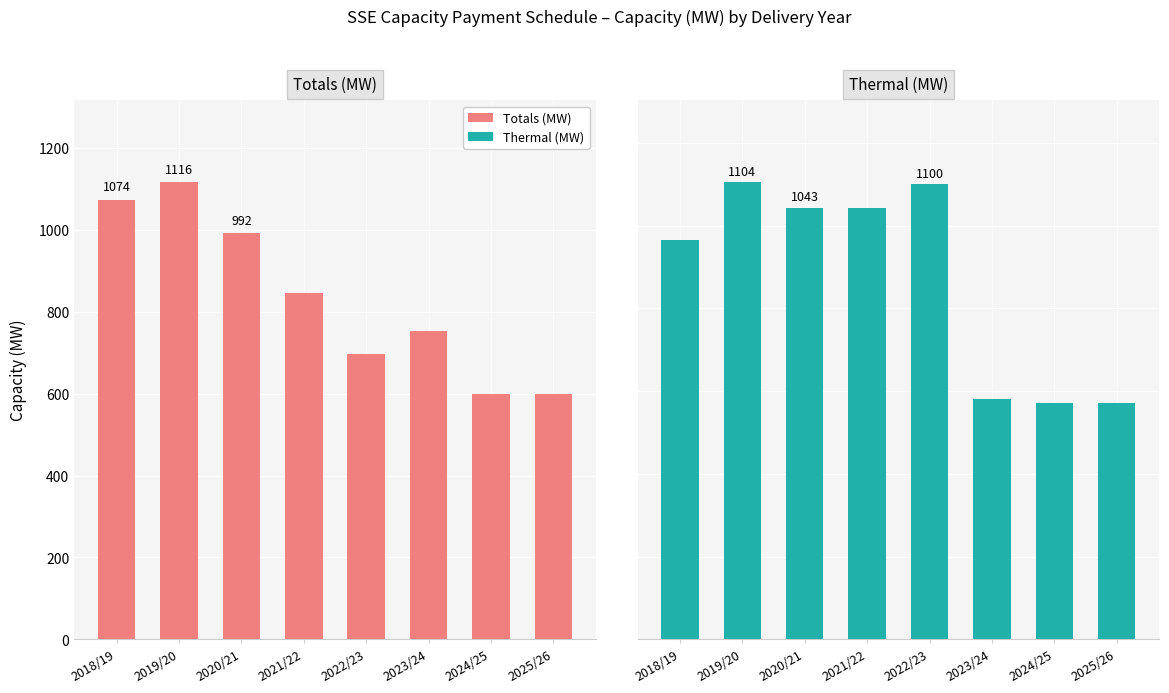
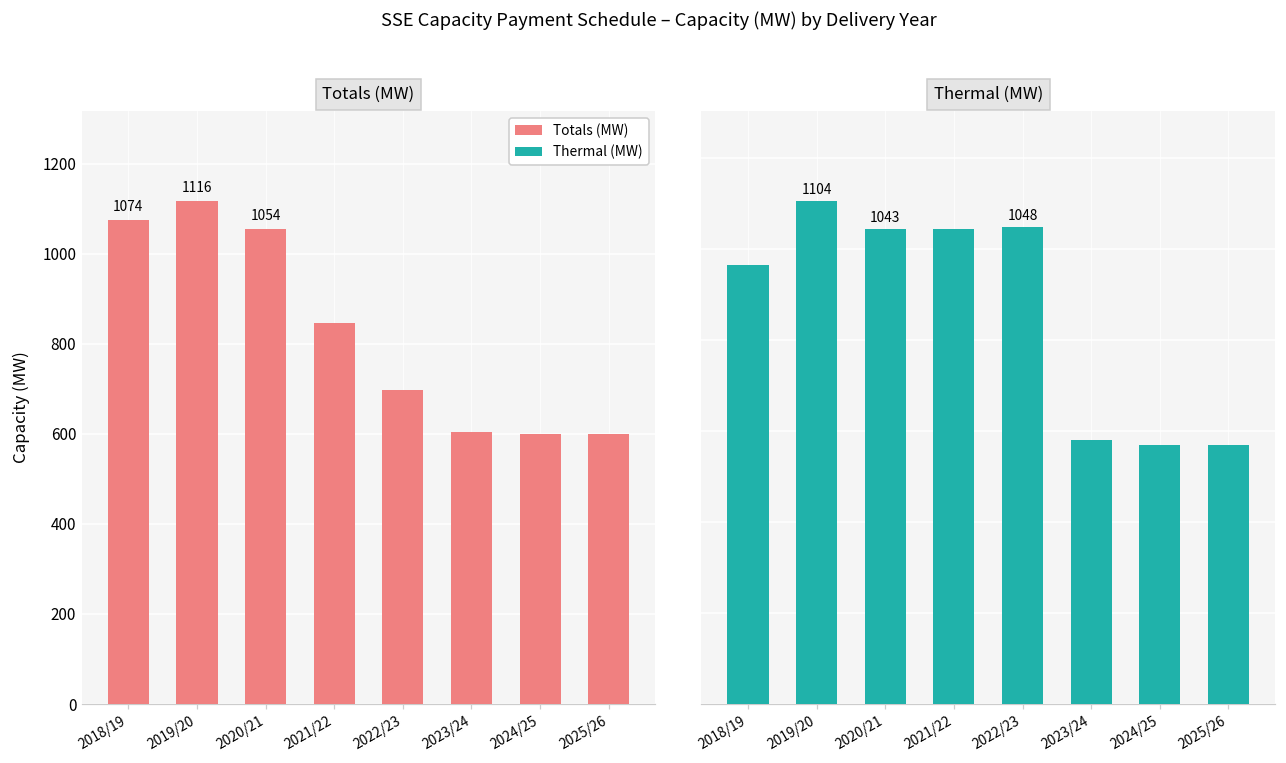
Totals (MW), 2020/21: 992 -> 1054
Totals (MW), 2023/24: 750 -> 600
Thermal (MW), 2022/23: 1100 -> 1048
